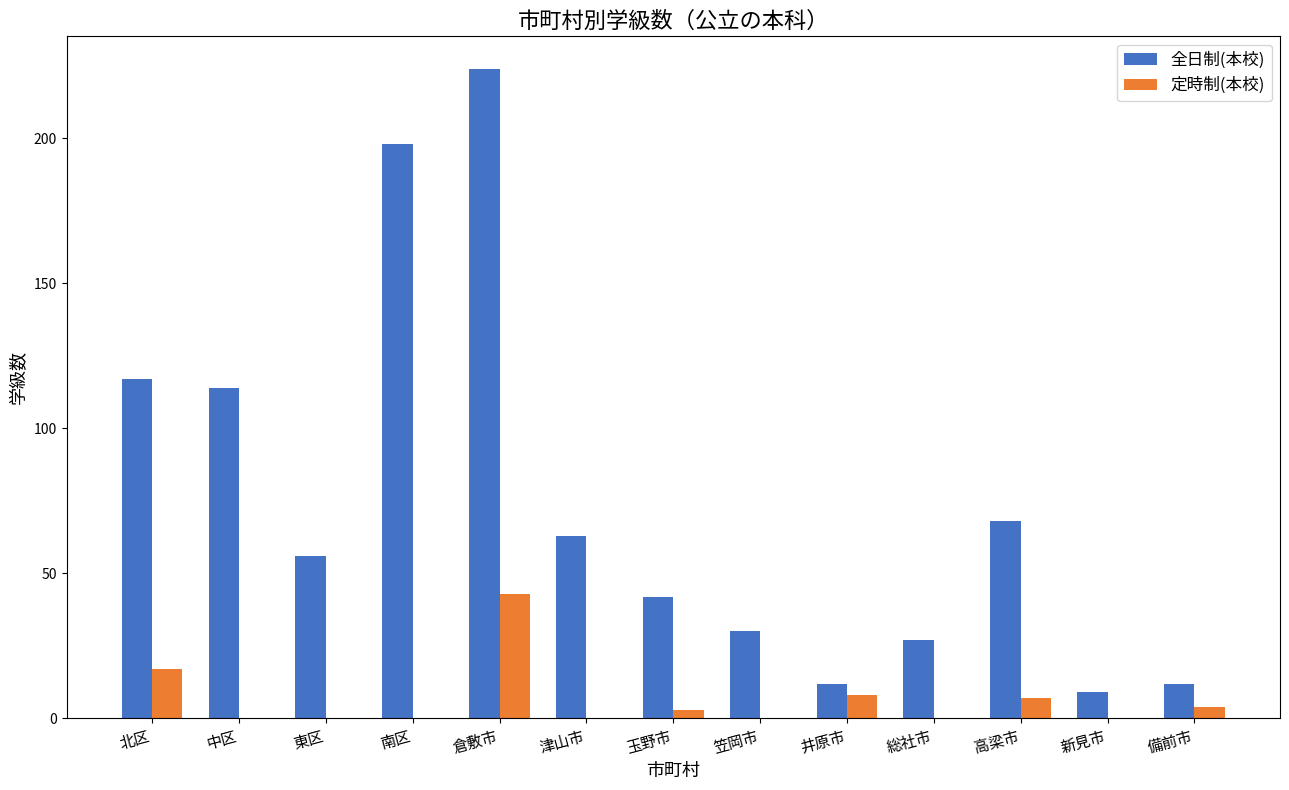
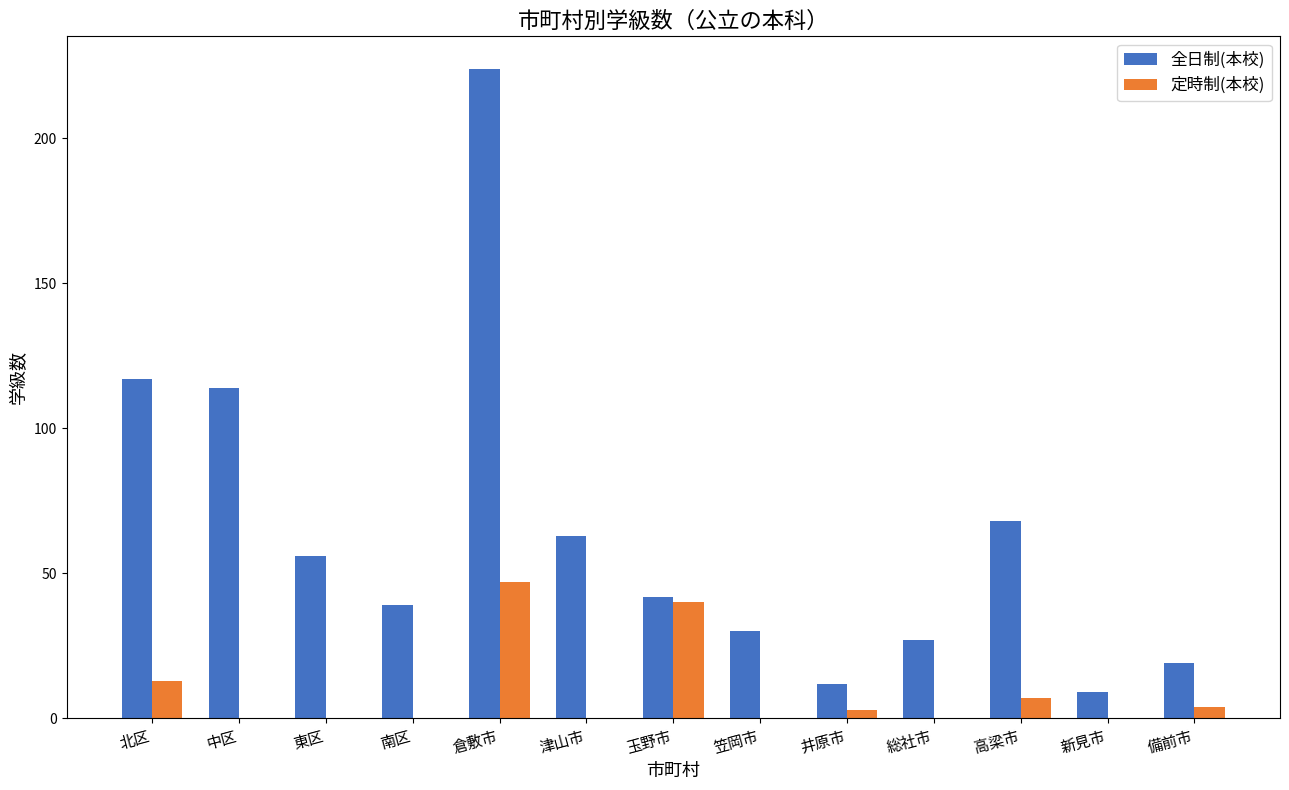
定時制(本校), 北区: 17 -> 13
全日制(本校), 南区: 198 -> 39
定時制(本校), 倉敷市: 43 -> 47
定時制(本校), 玉野市: 3 -> 40
定時制(本校), 井原市: 8 -> 3
全日制(本校), 備前市: 12 -> 19
